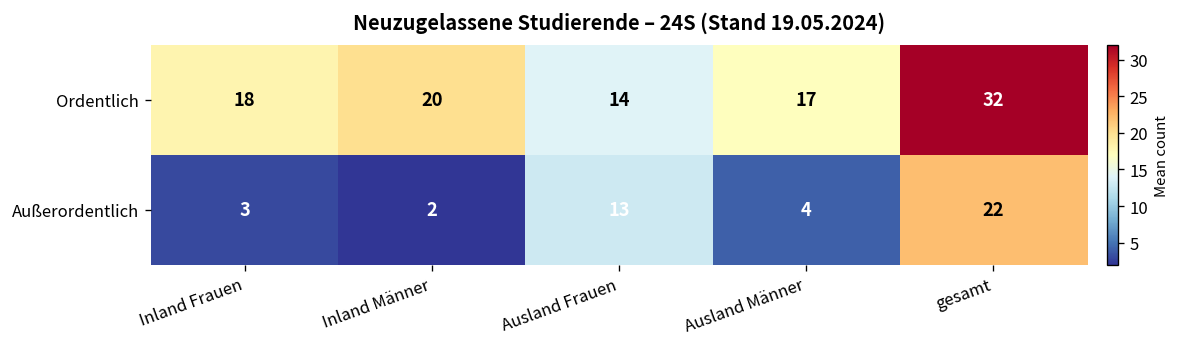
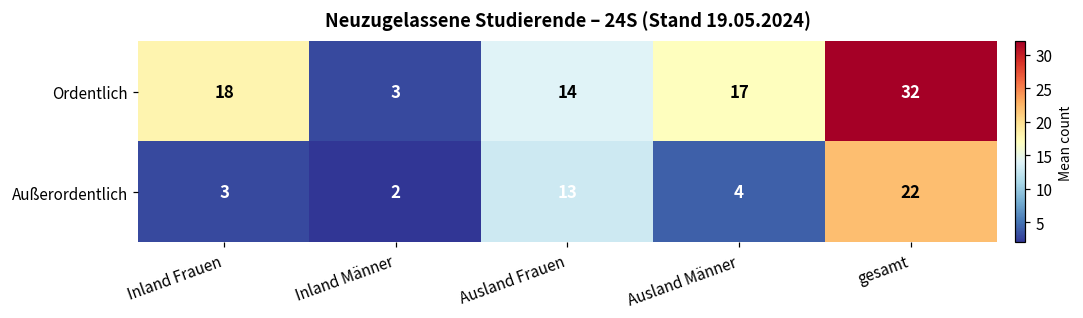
Ordentlich, Inland Männer: 20 -> 3
